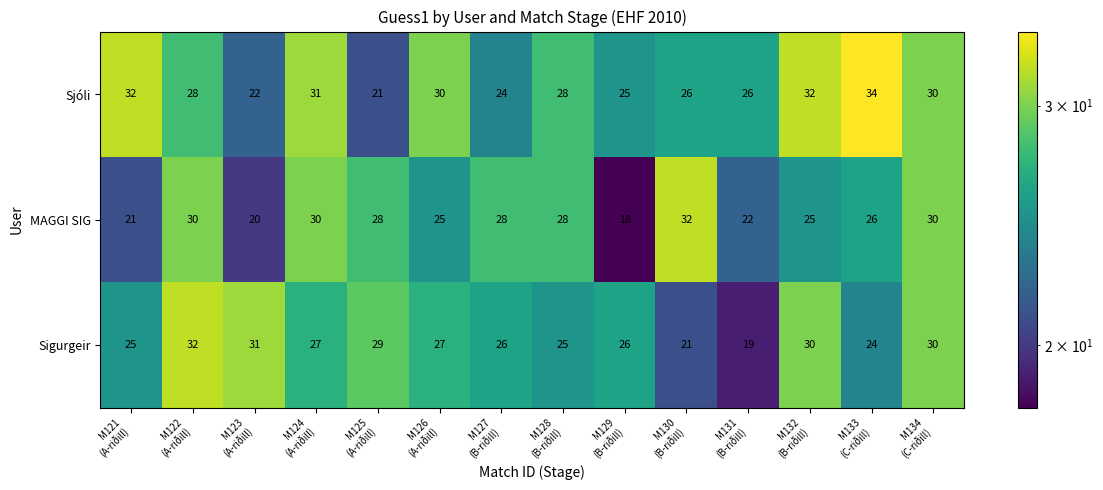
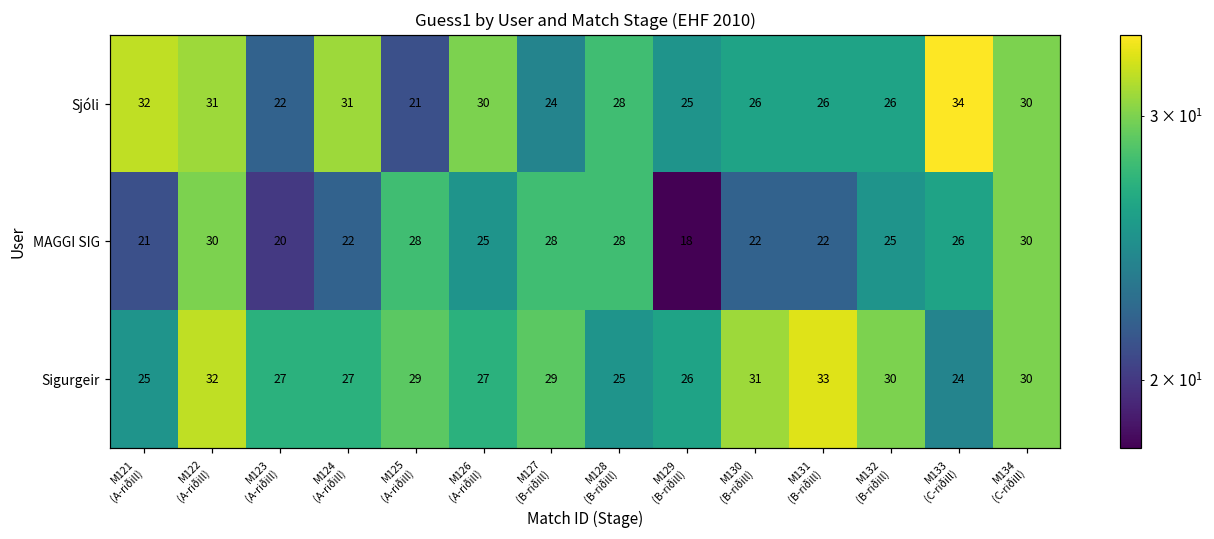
Sjóli, M122 (A-riðill): 28 -> 31
Sjóli, M132 (B-riðill): 32 -> 26
MAGGI SIG, M124 (A-riðill): 30 -> 22
MAGGI SIG, M130 (B-riðill): 32 -> 22
Sigurgeir, M123 (A-riðill): 31 -> 27
Sigurgeir, M127 (B-riðill): 26 -> 29
Sigurgeir, M130 (B-riðill): 21 -> 31
Sigurgeir, M131 (B-riðill): 19 -> 33
